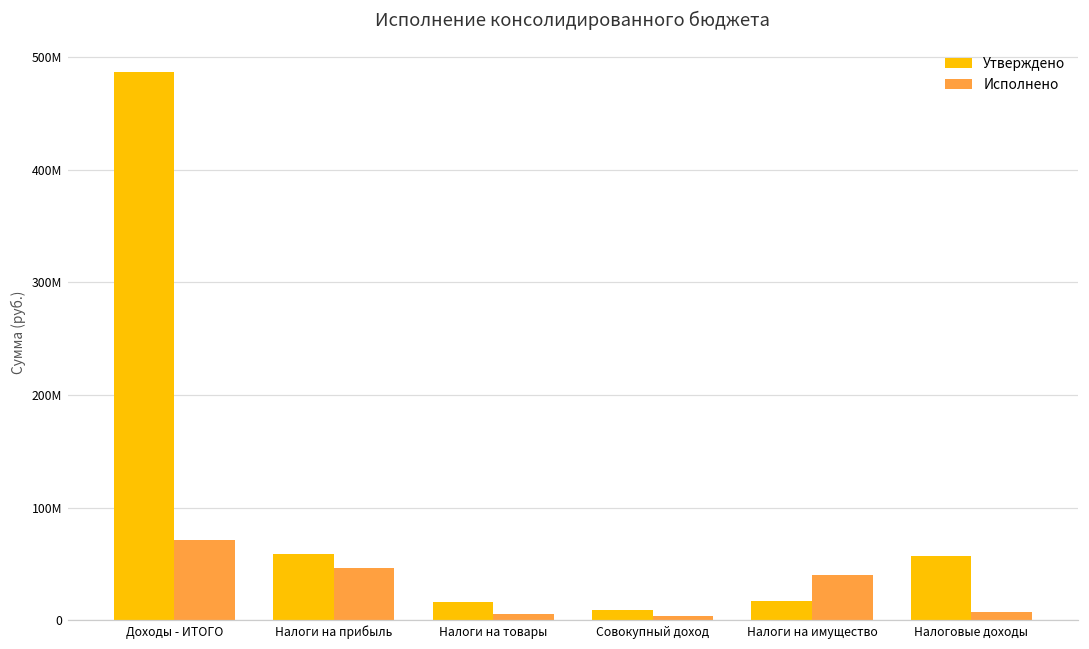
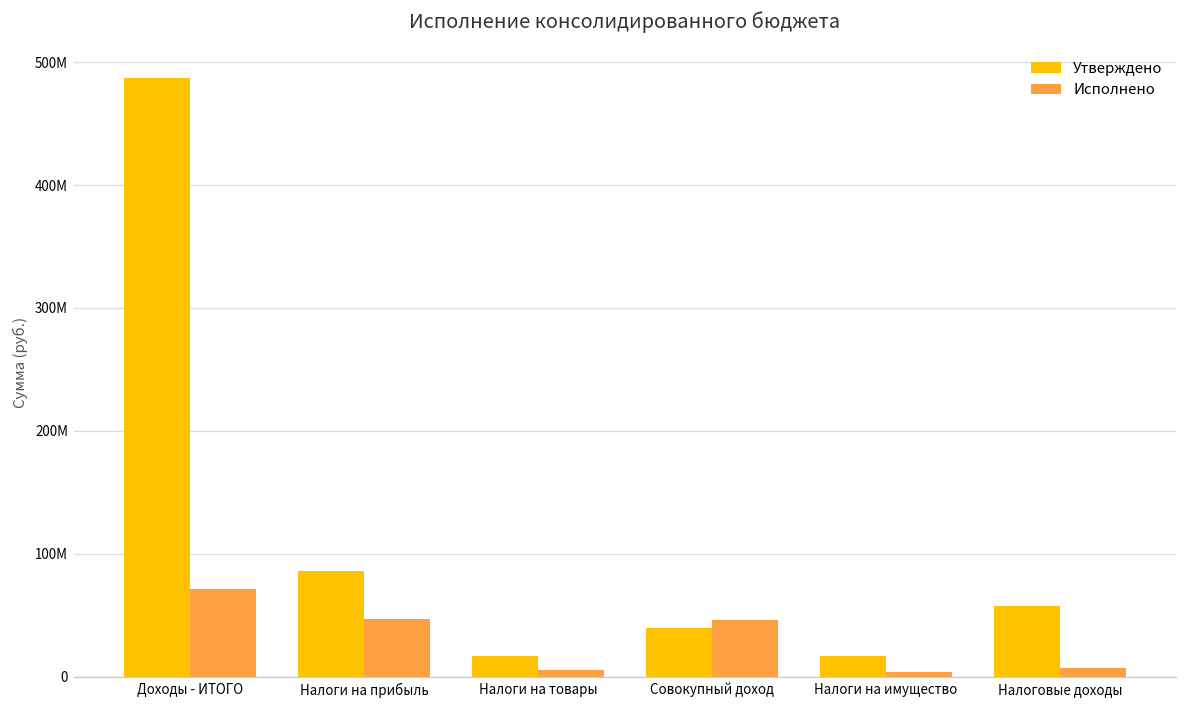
Утверждено, Налоги на прибыль: 59000000 -> 86000000
Утверждено, Совокупный доход: 9000000 -> 40000000
Исполнено, Совокупный доход: 3000000 -> 47000000
Исполнено, Налоги на имущество: 40000000 -> 4000000
